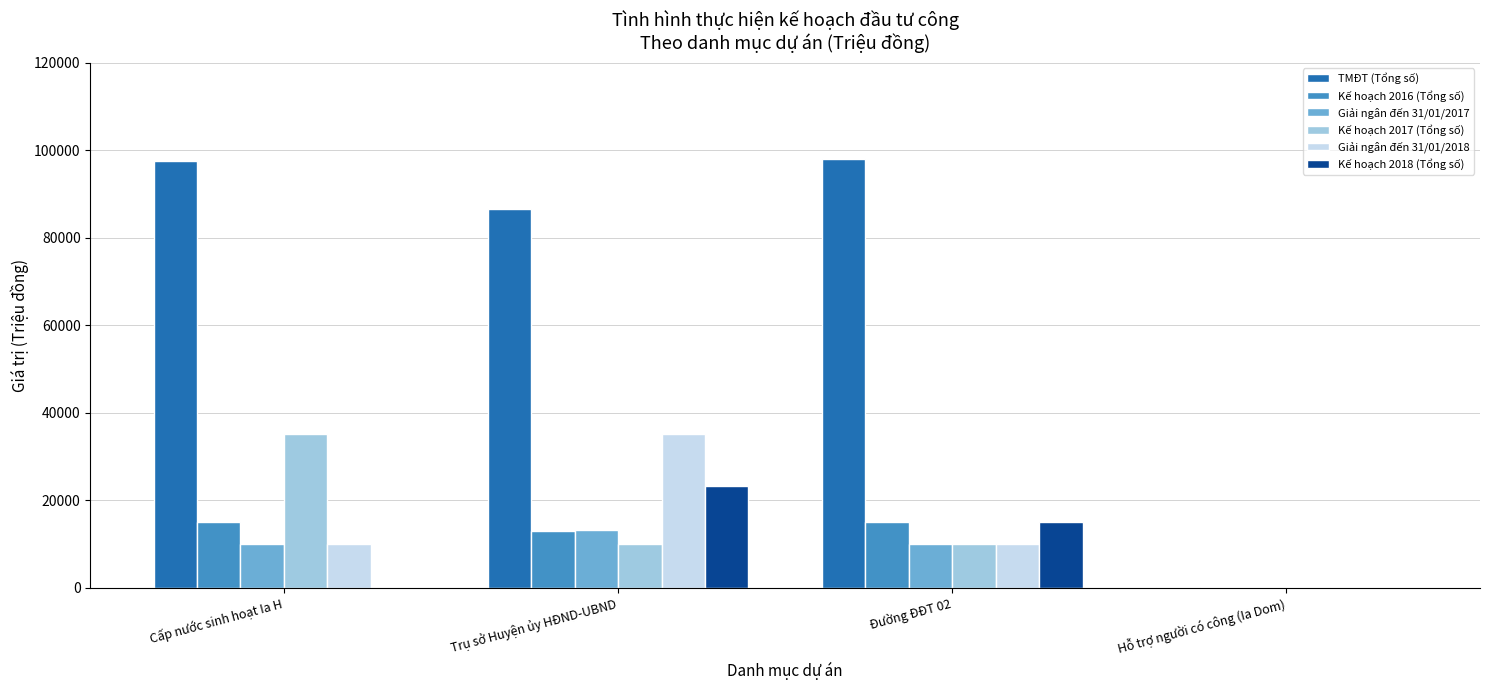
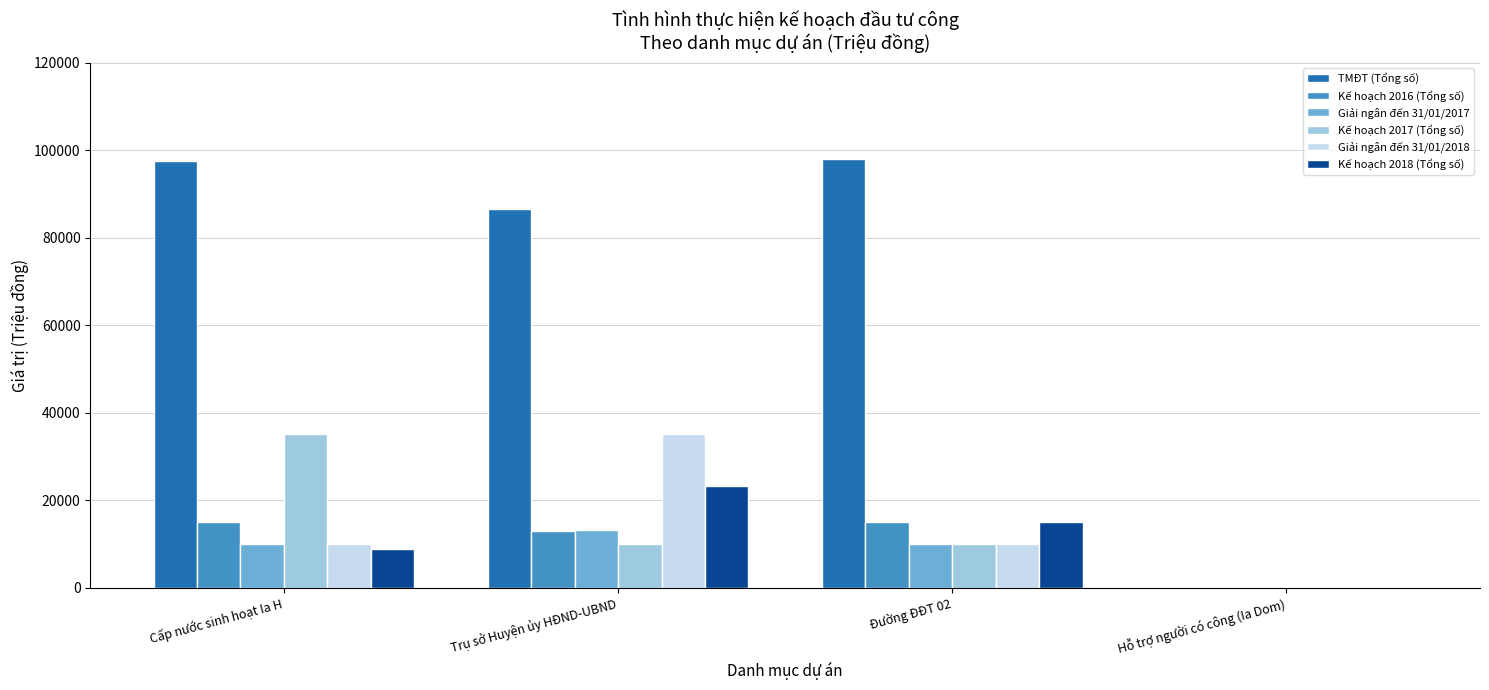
Kế hoạch 2018 (Tổng số), Cấp nước sinh hoạt Ia H: 0 -> 9000
